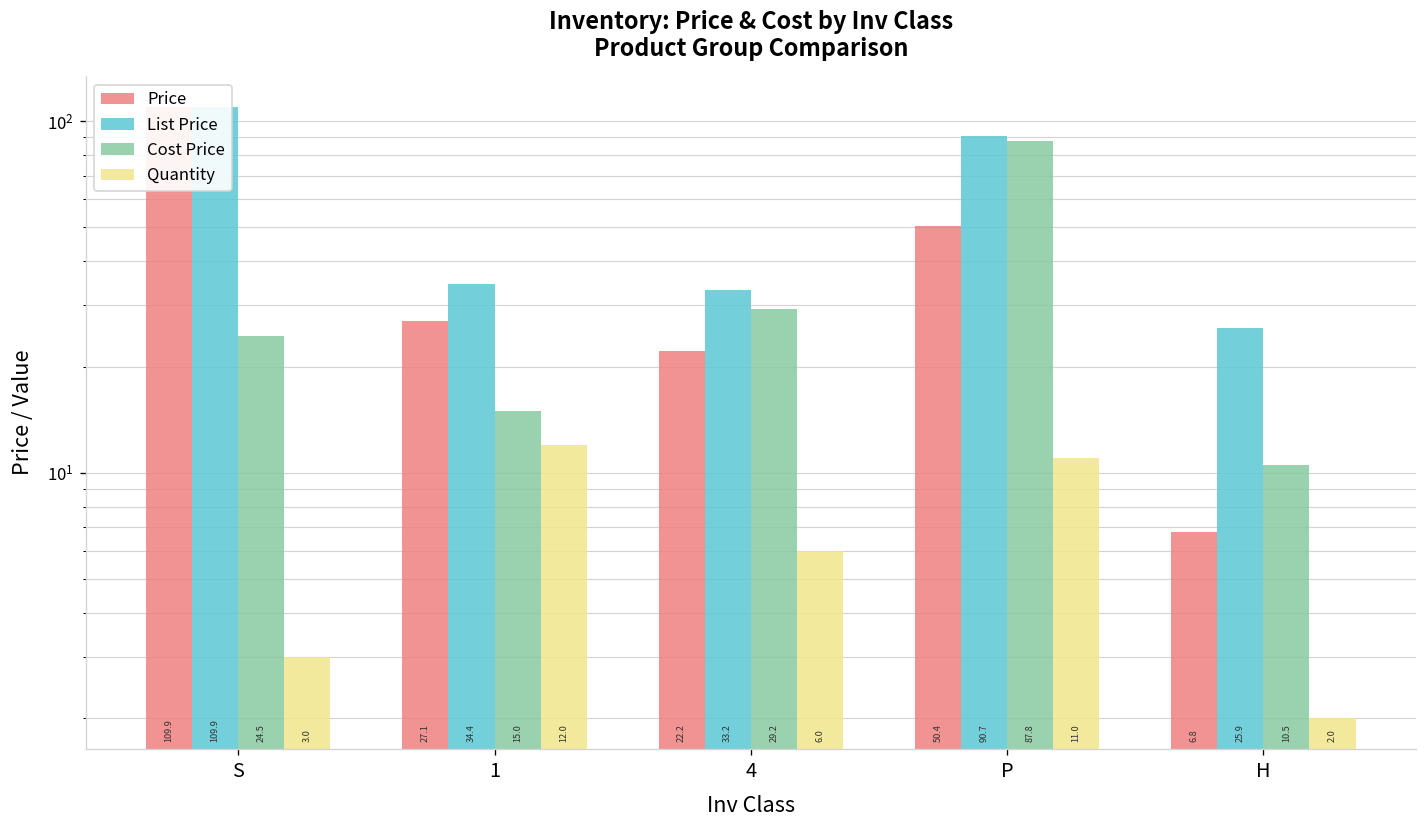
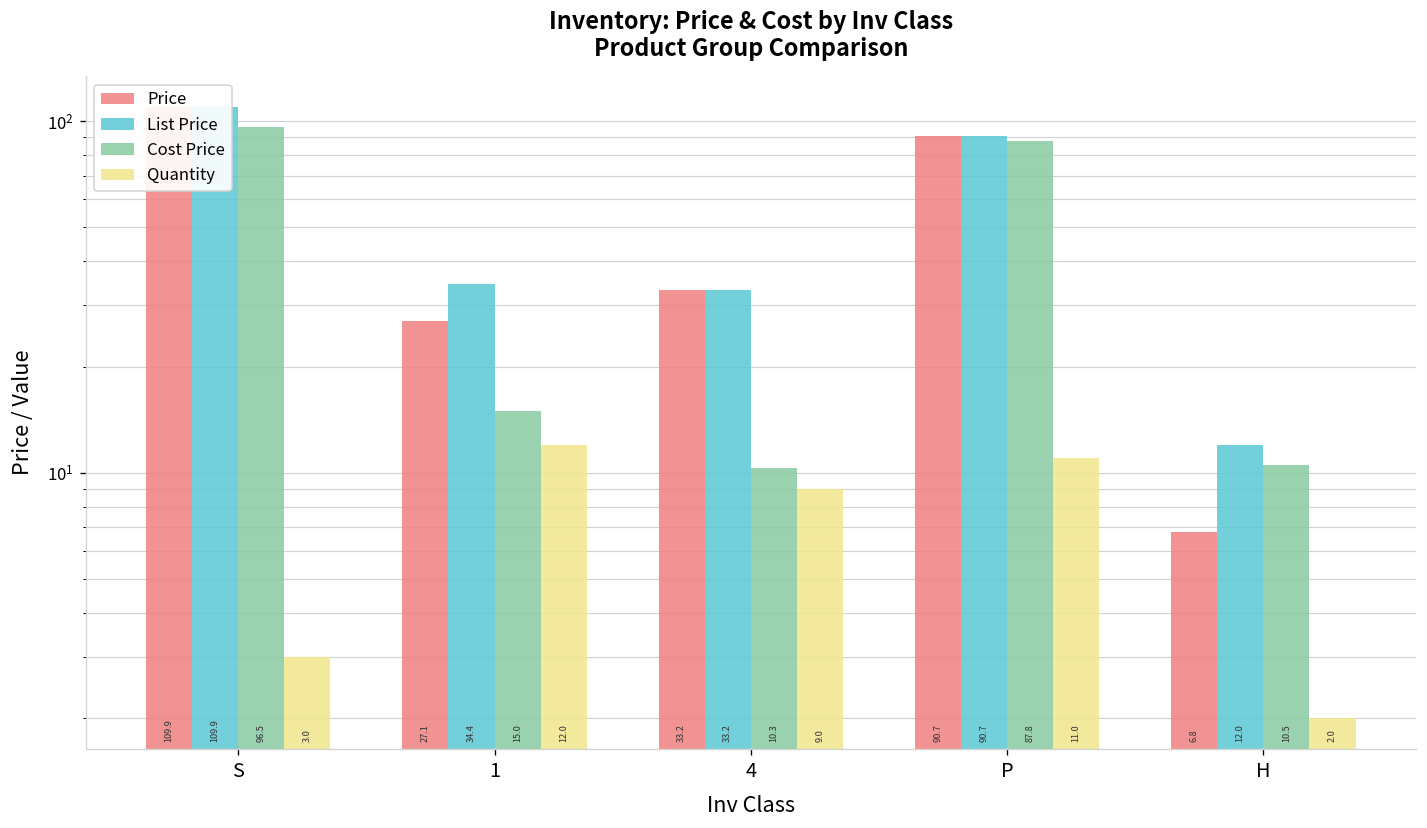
Cost Price, S: 24.5 -> 96.5
Price, 4: 22.2 -> 33.2
Cost Price, 4: 29.2 -> 10.3
Quantity, 4: 6.0 -> 9.0
Price, P: 50.4 -> 90.7
List Price, H: 25.9 -> 12.0
